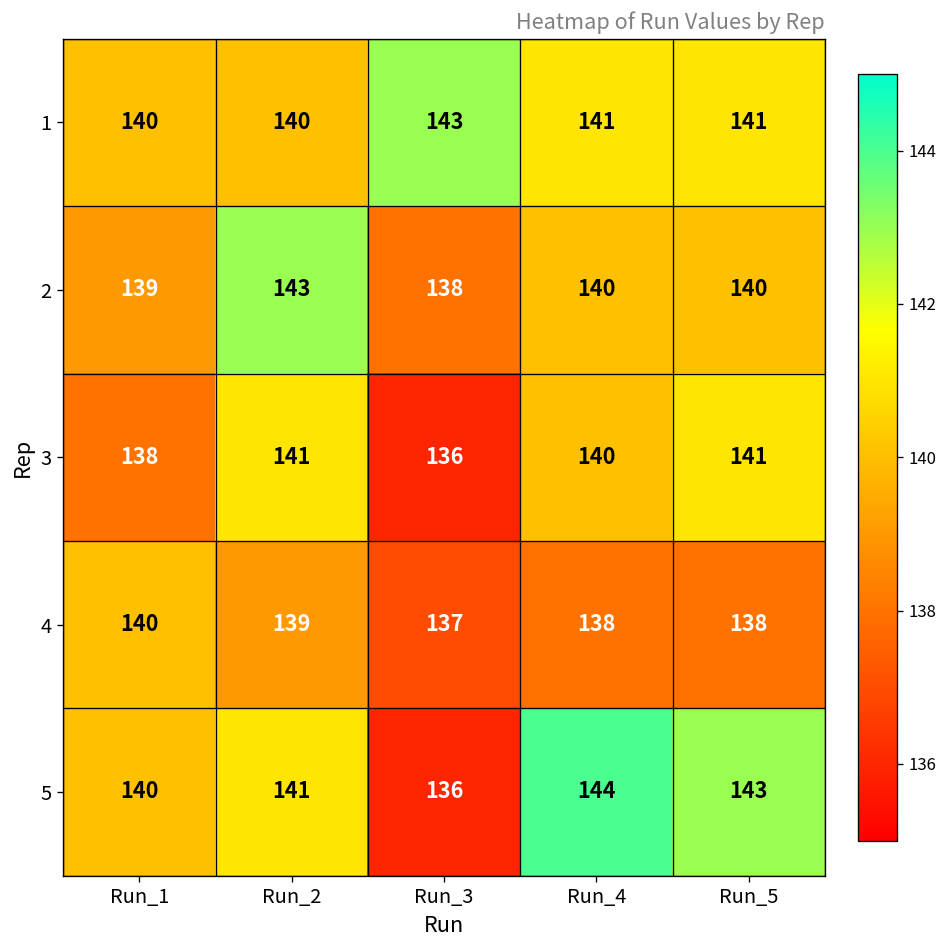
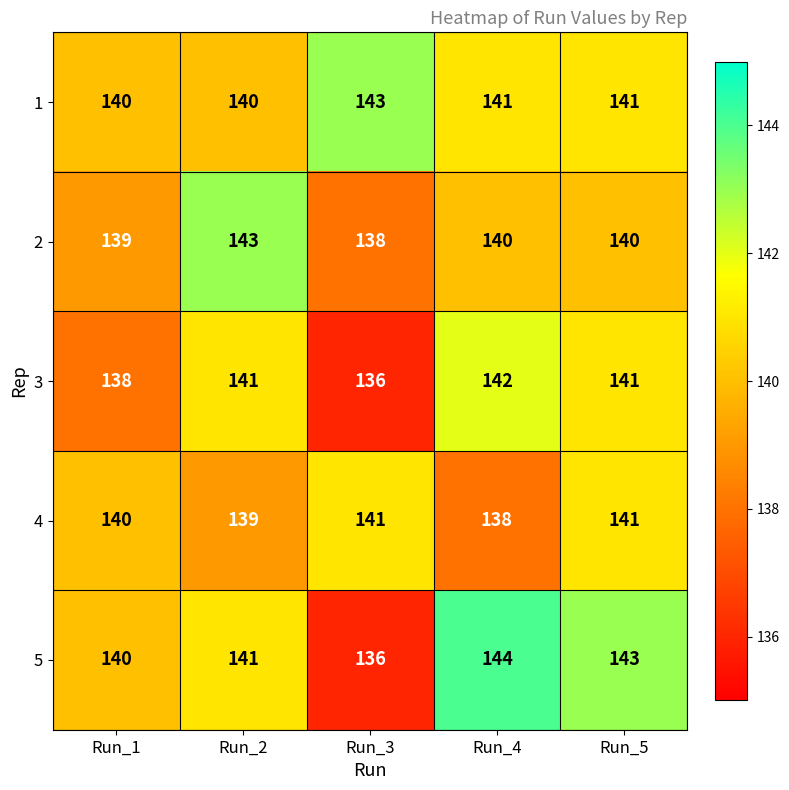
3, Run_4: 140 -> 142
4, Run_3: 137 -> 141
4, Run_5: 138 -> 141
